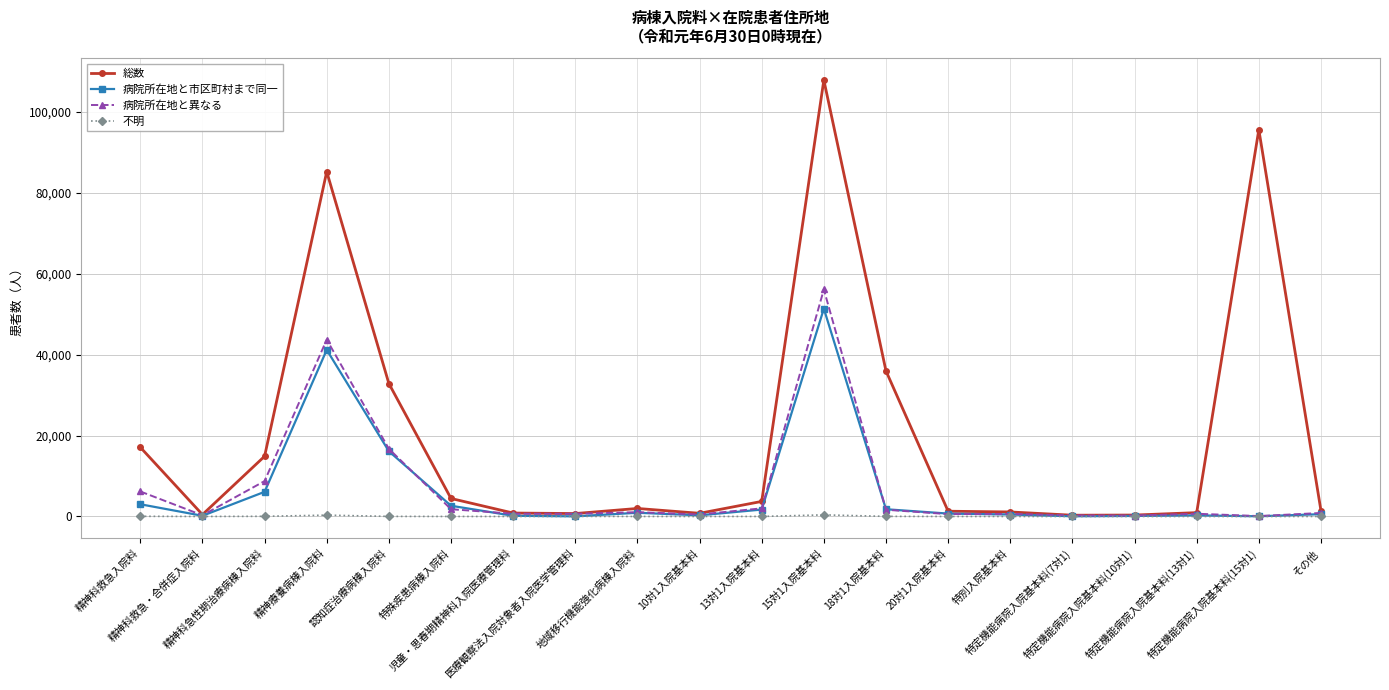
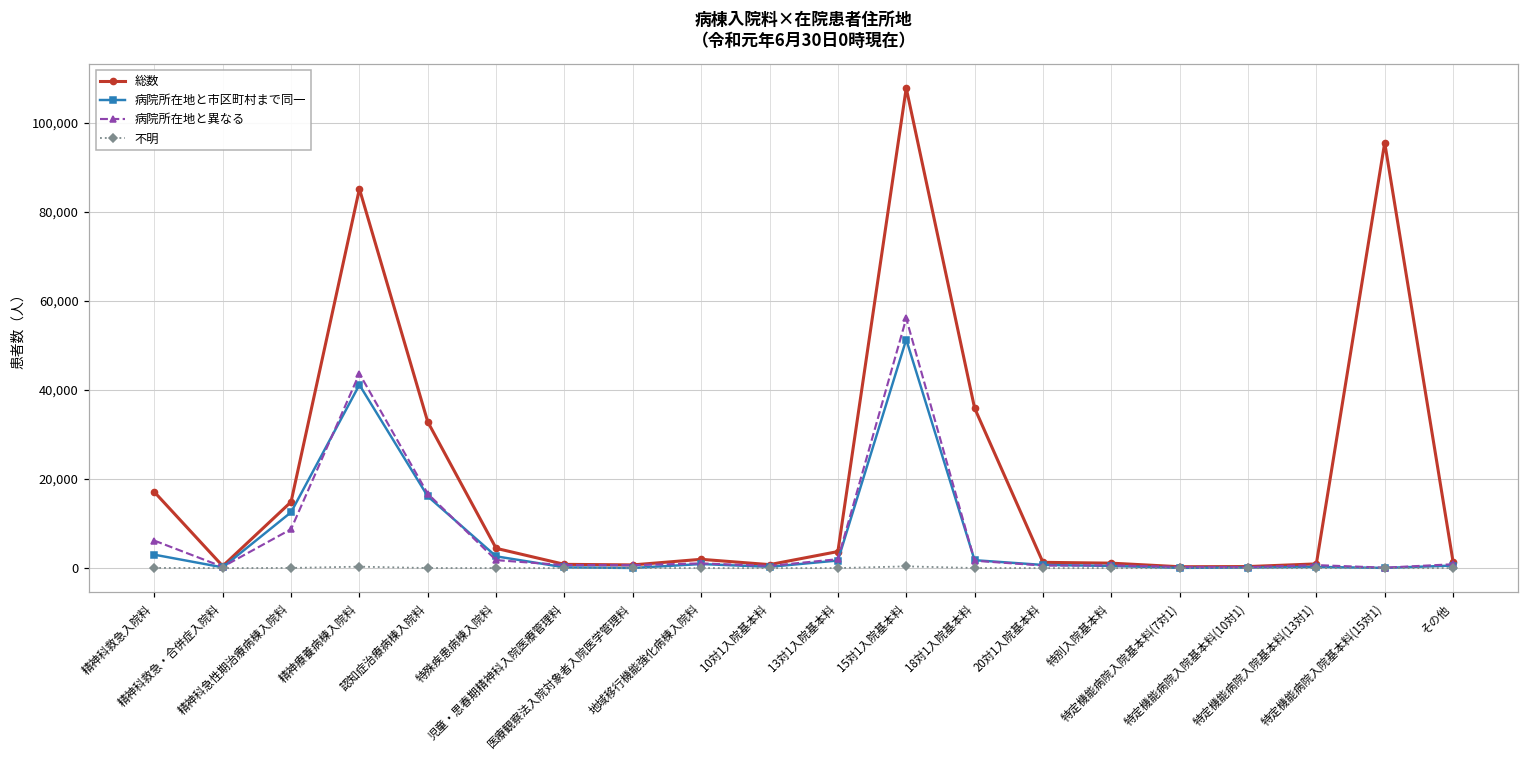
病院所在地と市区町村まで同一, 精神科急性期治療病棟入院料: 6,000 -> 13,000
